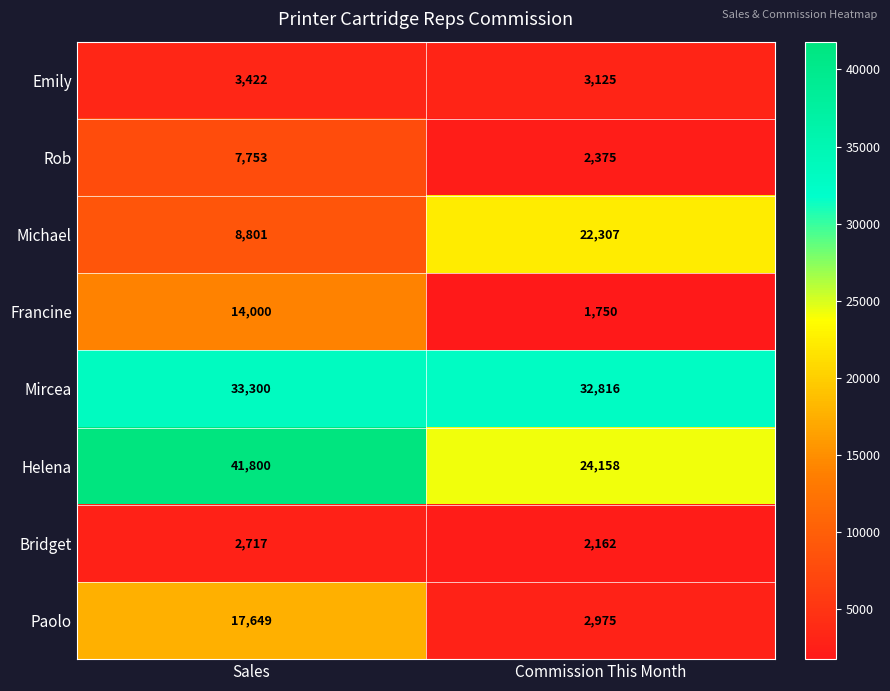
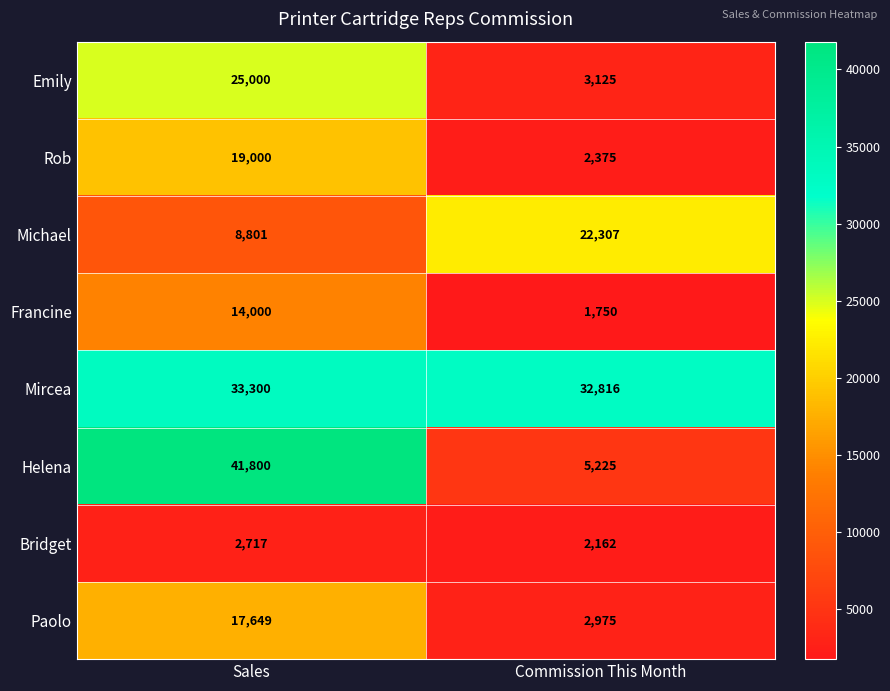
Emily, Sales: 3,422 -> 25,000
Rob, Sales: 7,753 -> 19,000
Helena, Commission This Month: 24,158 -> 5,225
